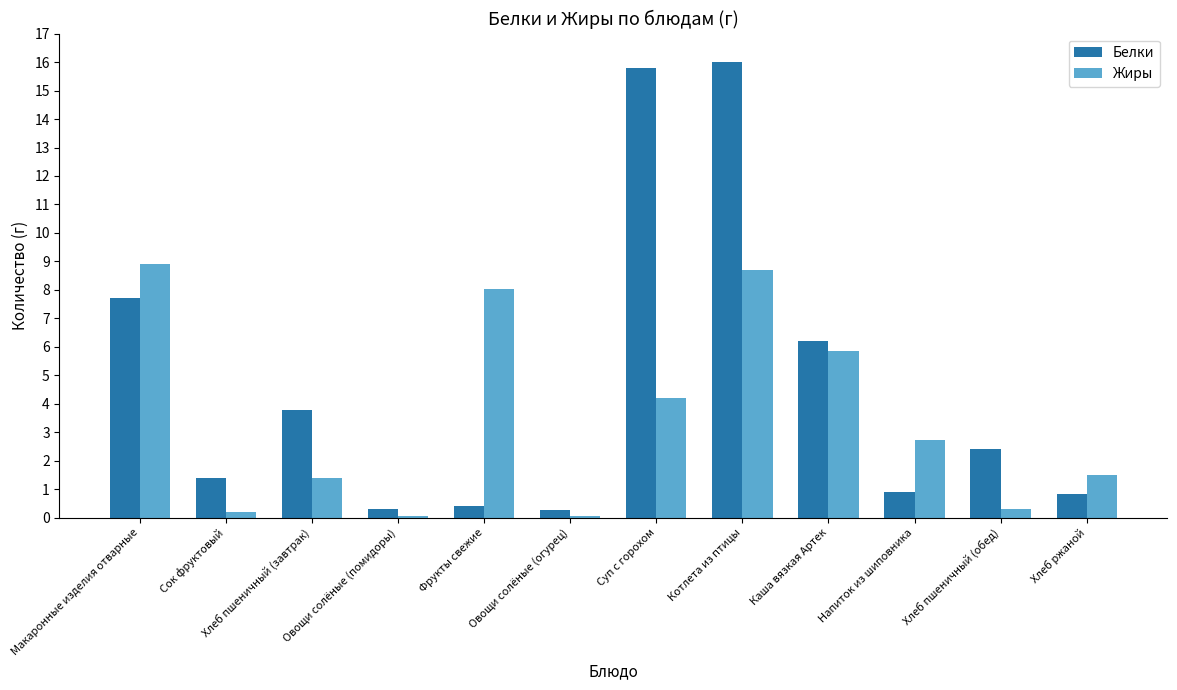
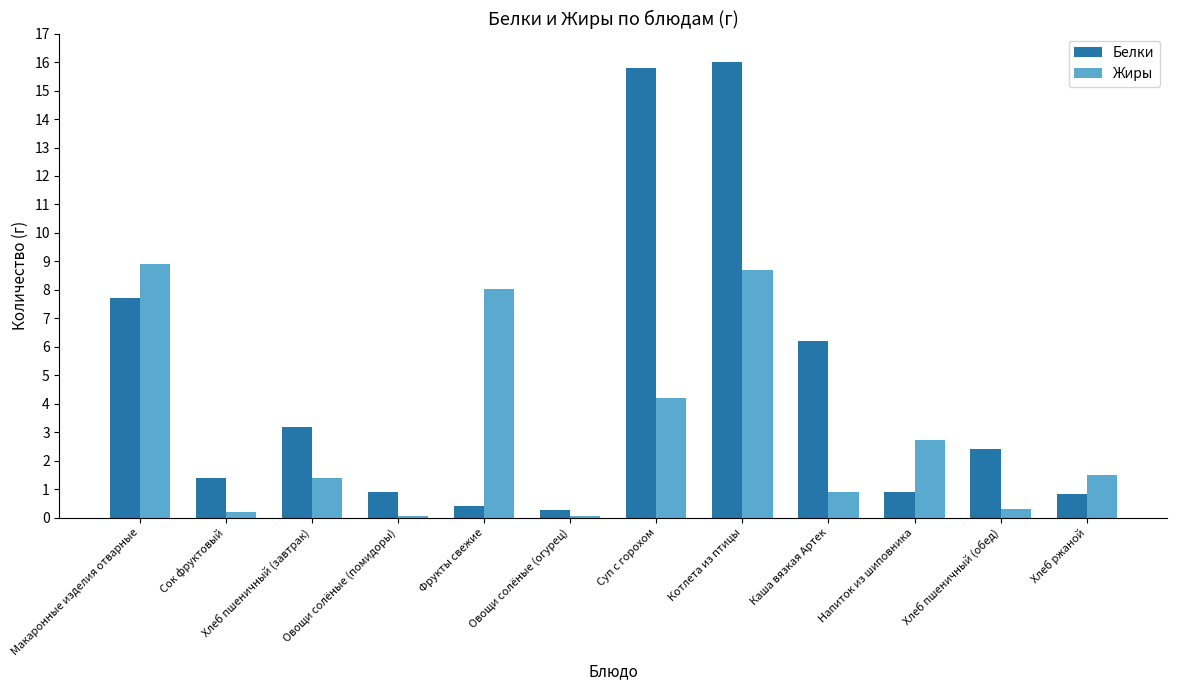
Белки, Хлеб пшеничный (завтрак): 3.8 -> 3.2
Белки, Овощи солёные (помидоры): 0.3 -> 0.9
Жиры, Каша вязкая Артек: 5.9 -> 0.9
